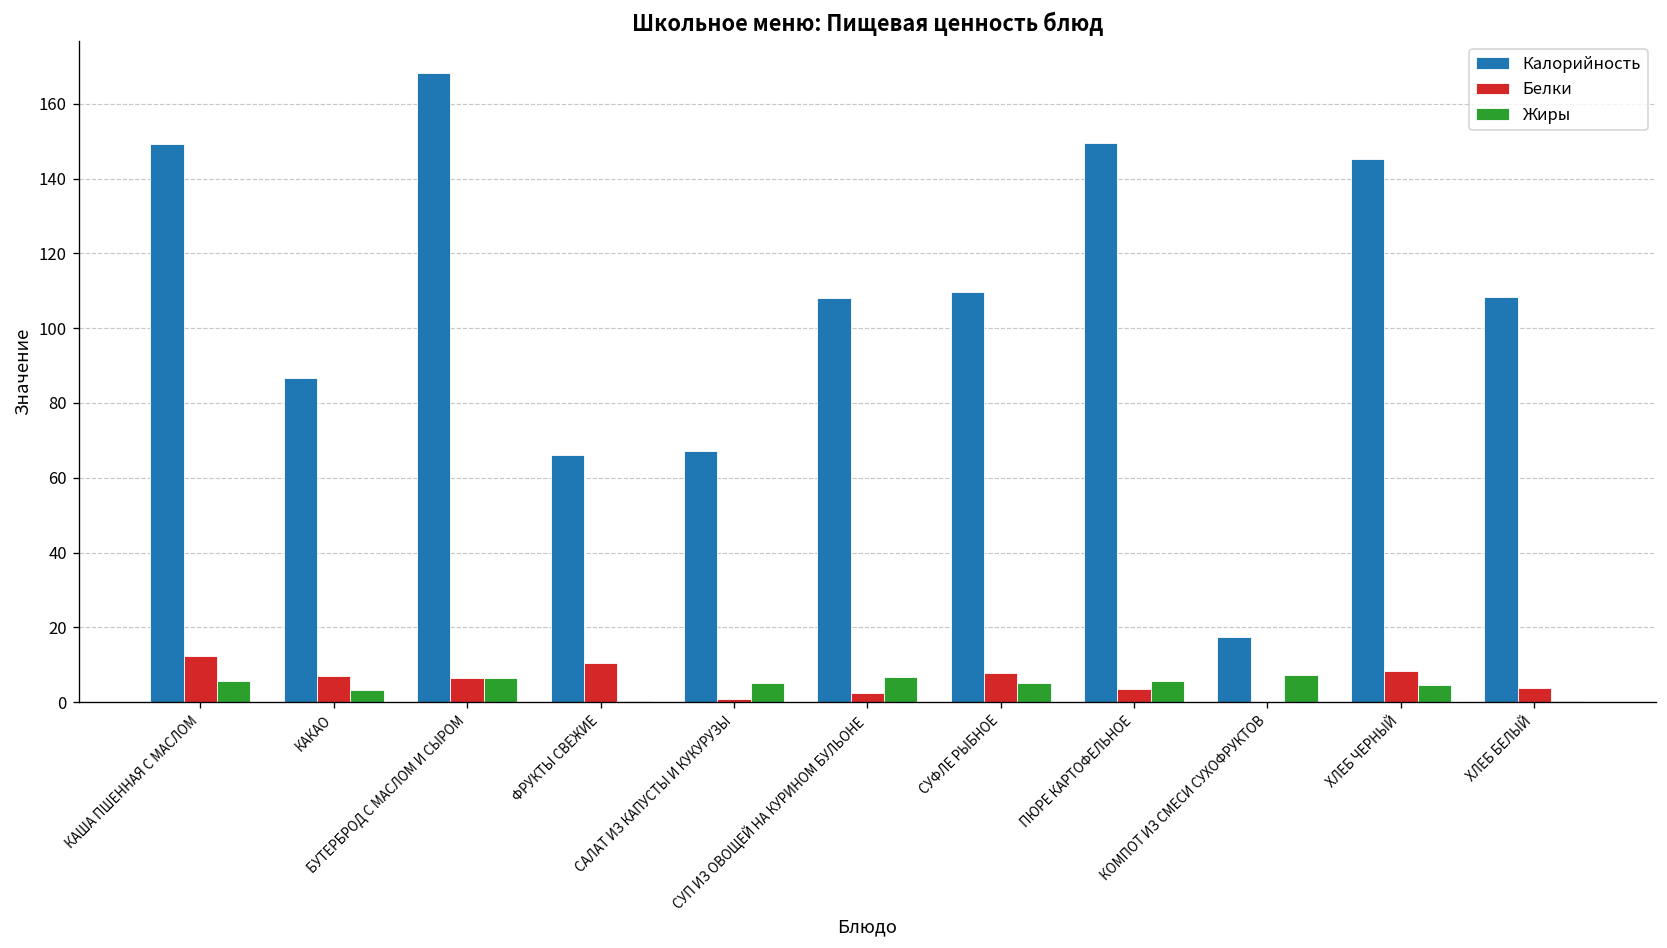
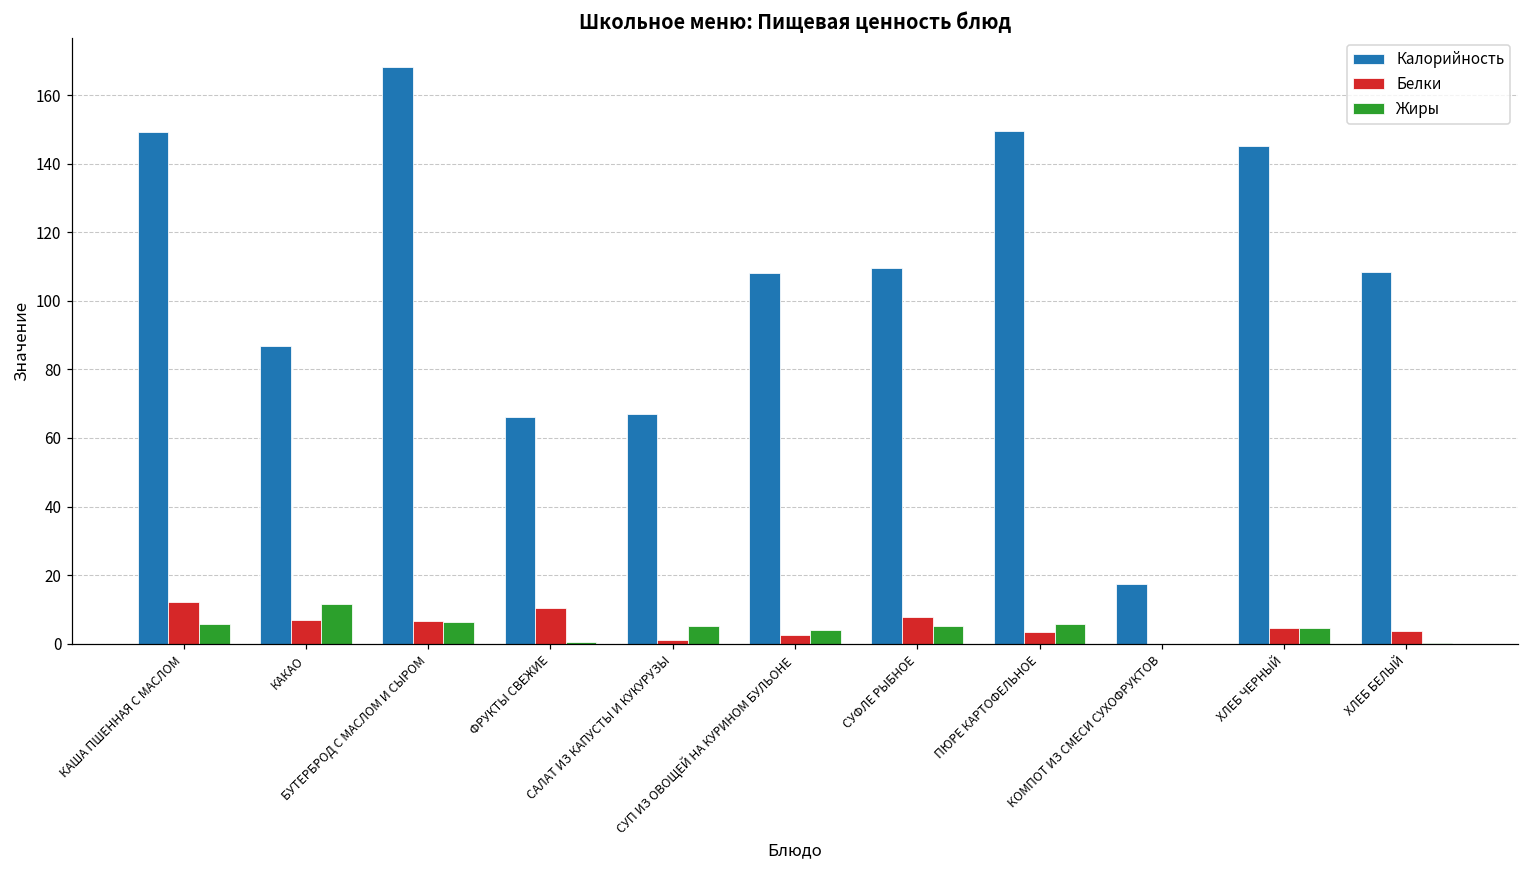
Жиры, КАКАО: 3 -> 12
Жиры, СУП ИЗ ОВОЩЕЙ НА КУРИНОМ БУЛЬОНЕ: 7 -> 4
Жиры, КОМПОТ ИЗ СМЕСИ СУХОФРУКТОВ: 7 -> 0
Белки, ХЛЕБ ЧЕРНЫЙ: 8 -> 5
